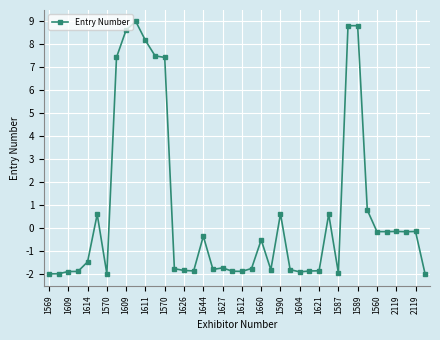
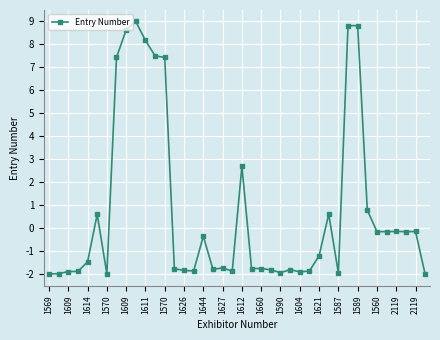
1612: -1.9 -> 2.7
1660: -0.5 -> -1.7
1590: 0.6 -> -1.9
1621: -1.8 -> -1.2
